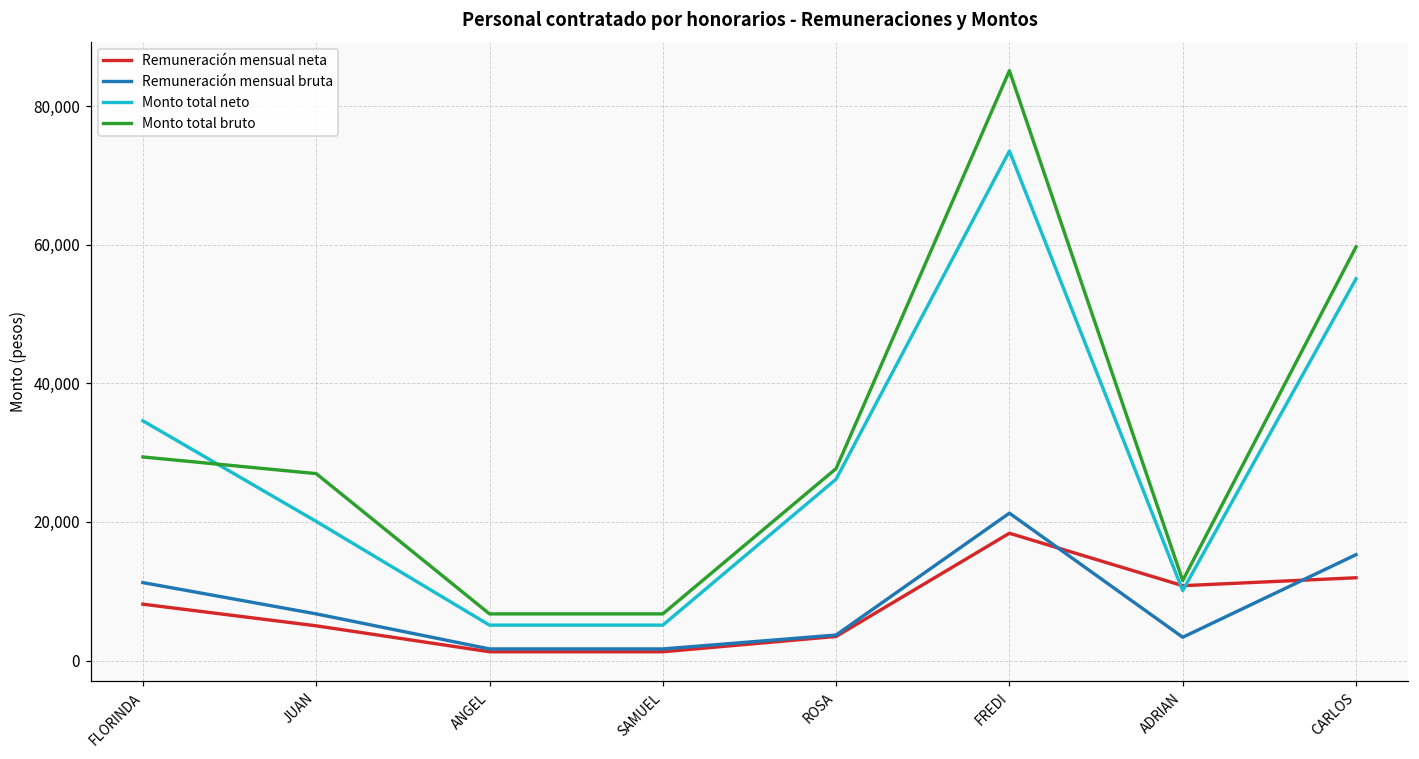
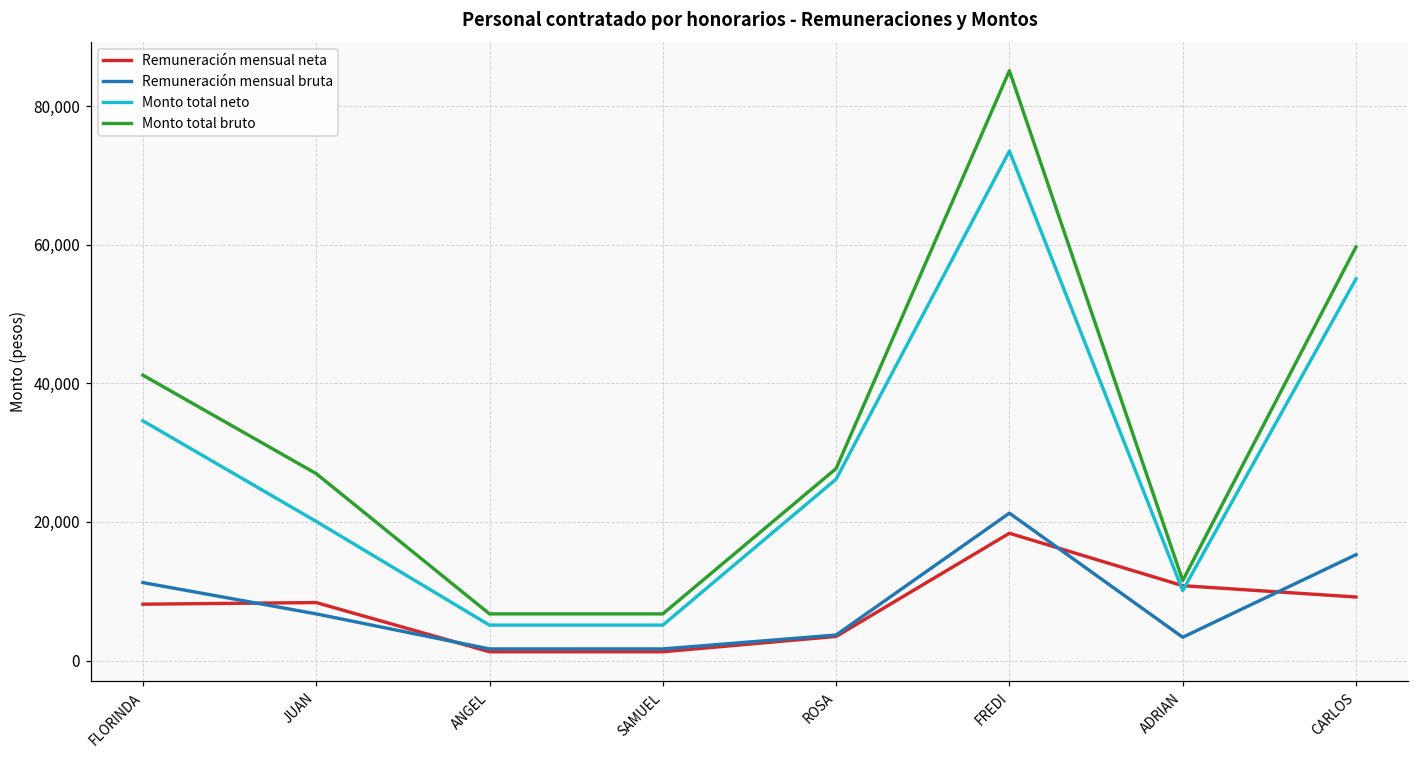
Monto total bruto, FLORINDA: 29,000 -> 41,000
Remuneración mensual neta, JUAN: 5,000 -> 8,000
Remuneración mensual neta, CARLOS: 12,000 -> 9,000
